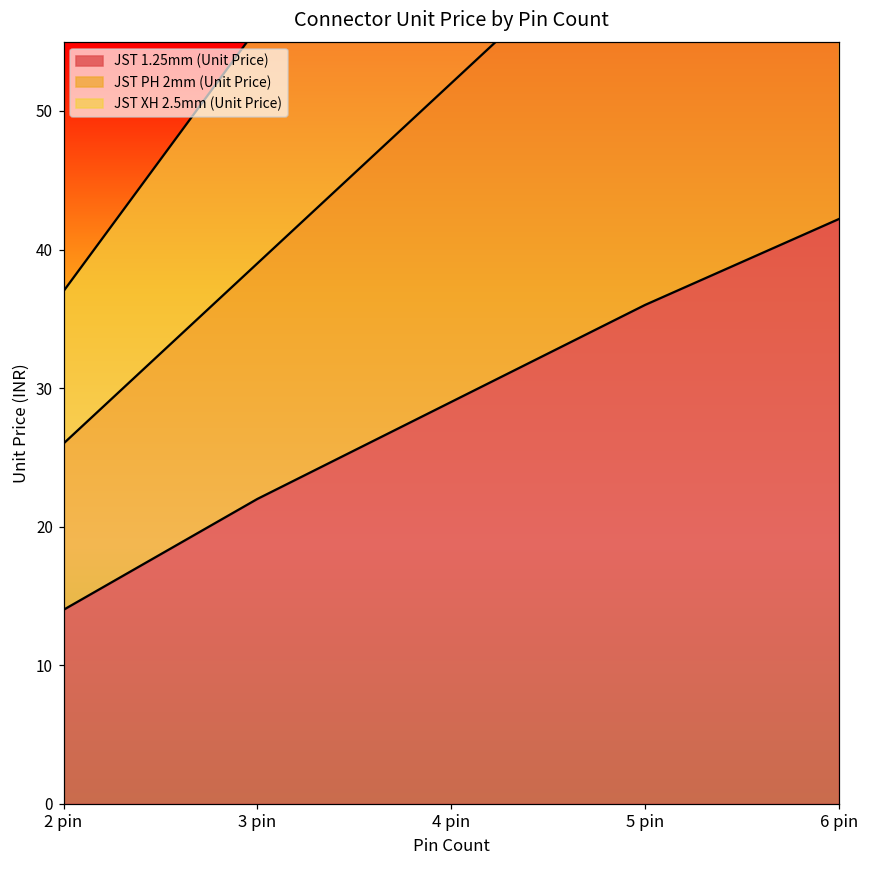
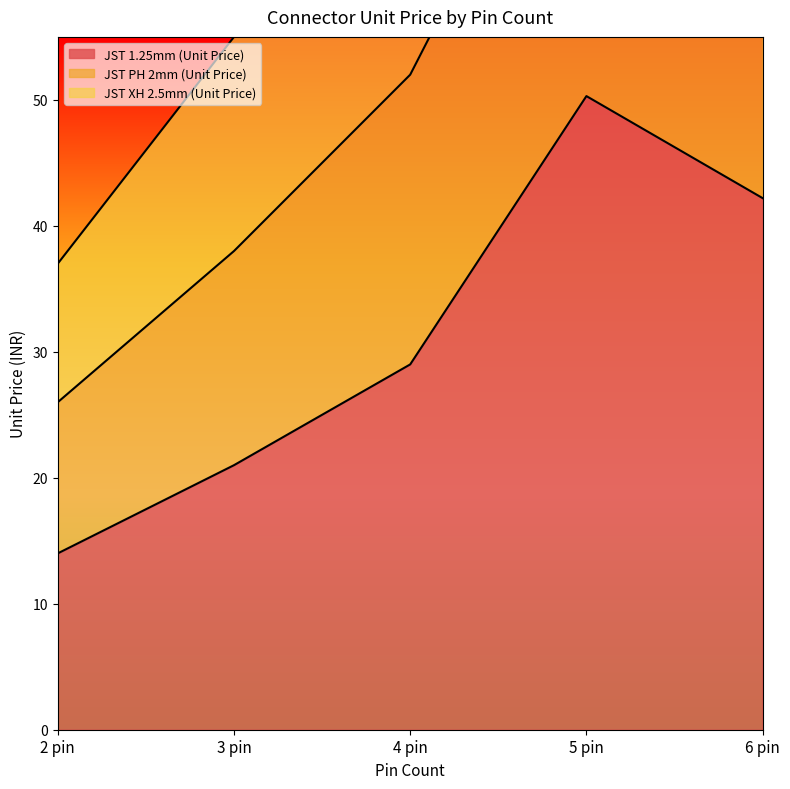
JST 1.25mm (Unit Price), 3 pin: 22 -> 21
JST 1.25mm (Unit Price), 5 pin: 36.0 -> 50.3
